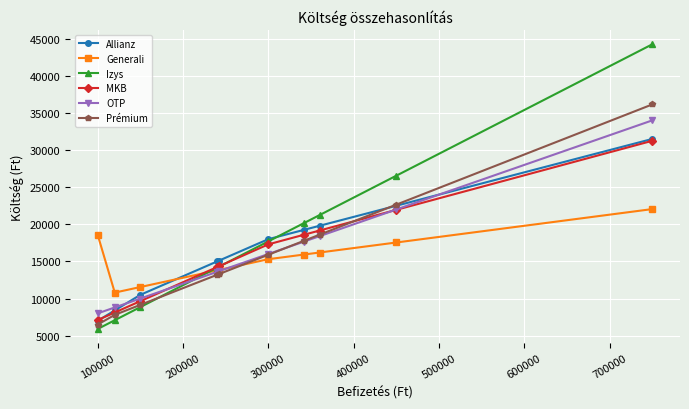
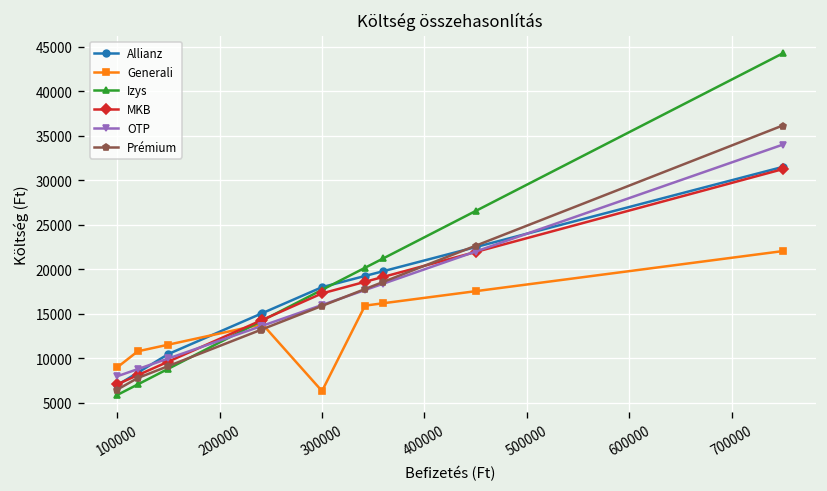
Generali, 100000: 19000 -> 9000
Generali, 300000: 15000 -> 6000
